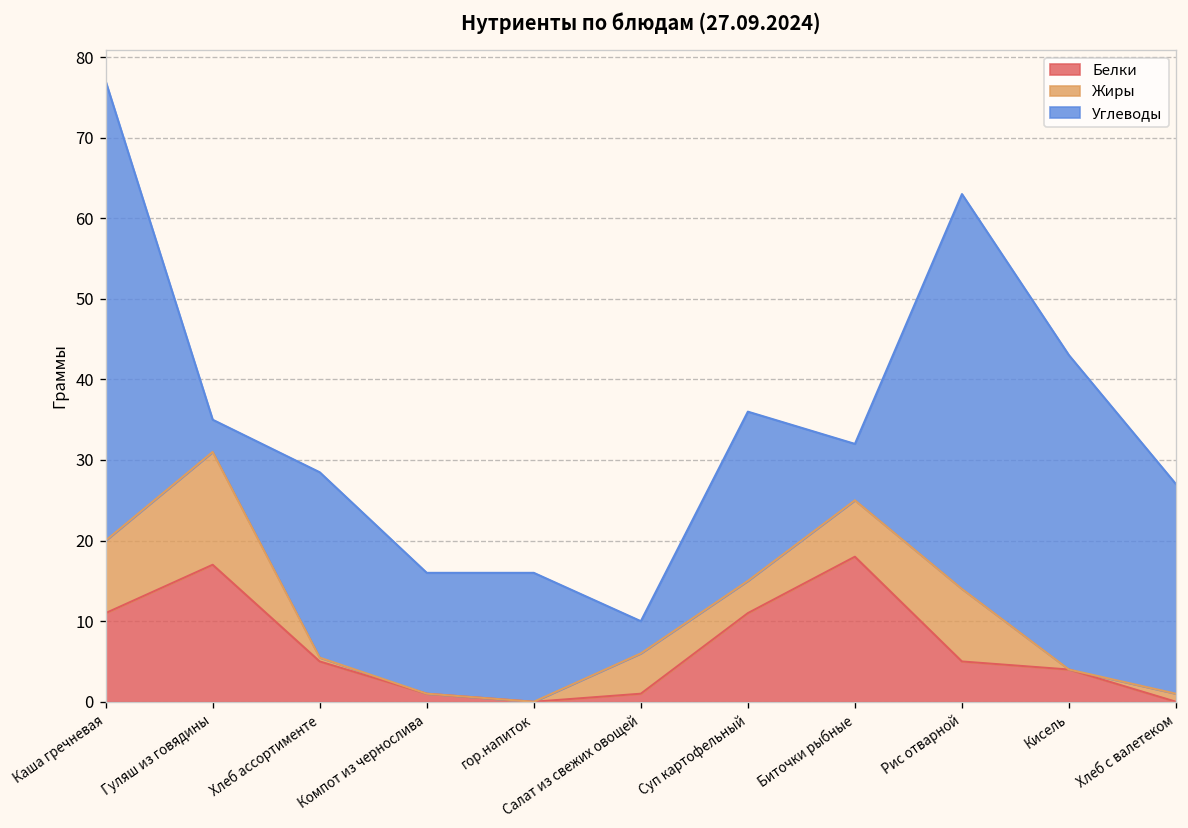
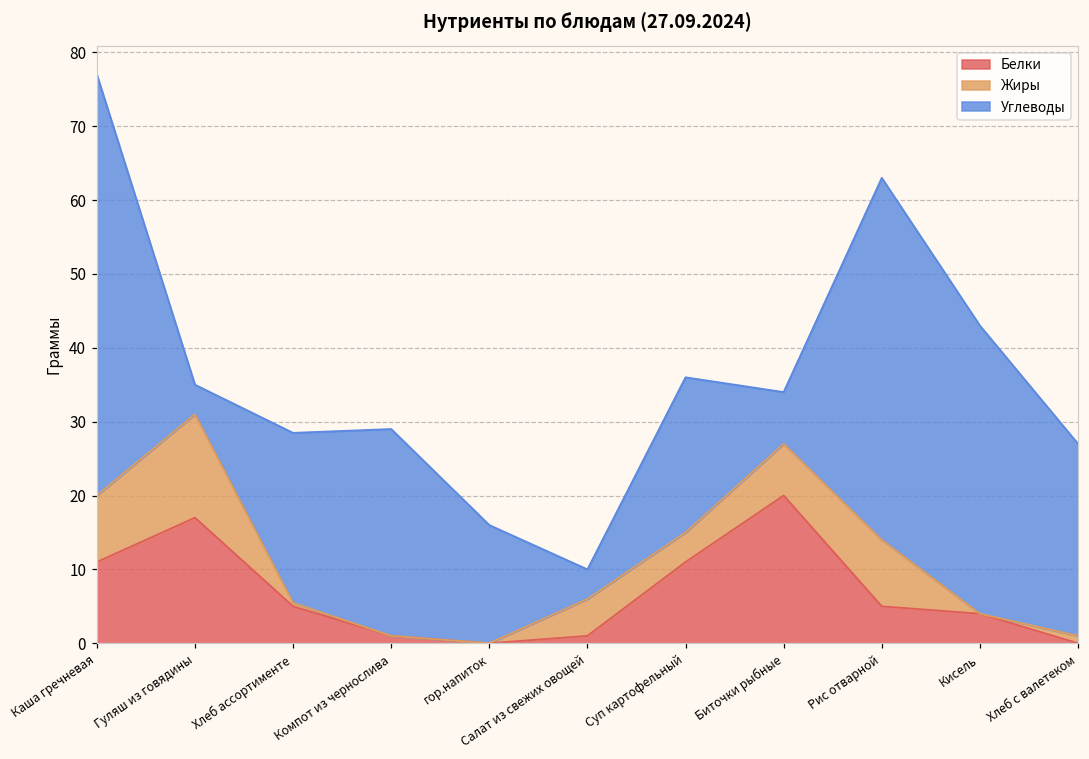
Углеводы, Компот из чернослива: 15 -> 28
Белки, Биточки рыбные: 18 -> 20
